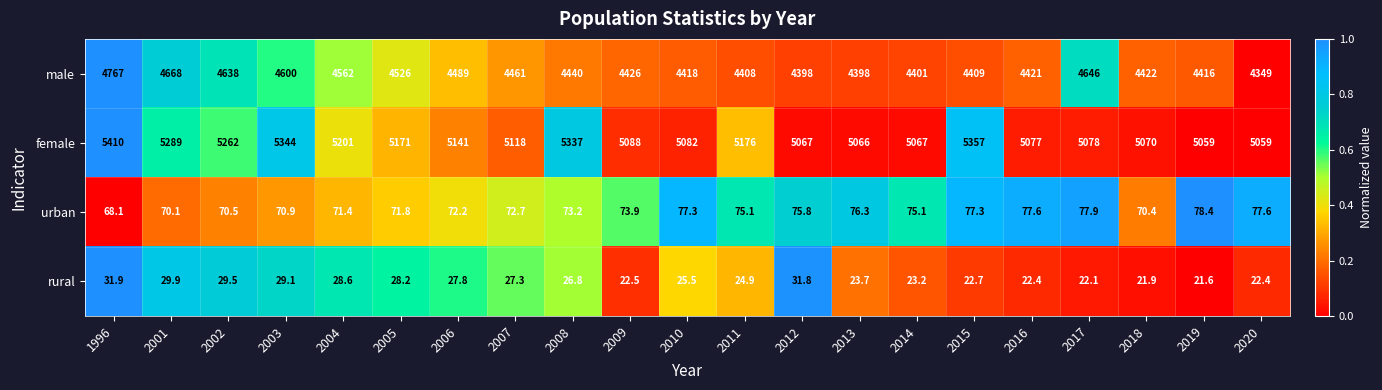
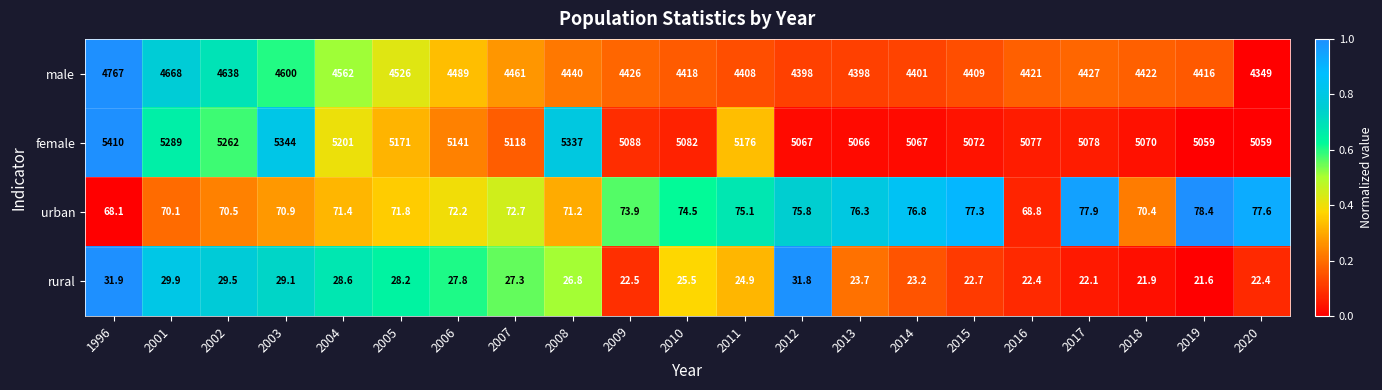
male, 2017: 4646 -> 4427
female, 2015: 5357 -> 5072
urban, 2008: 73.2 -> 71.2
urban, 2010: 77.3 -> 74.5
urban, 2014: 75.1 -> 76.8
urban, 2016: 77.6 -> 68.8
